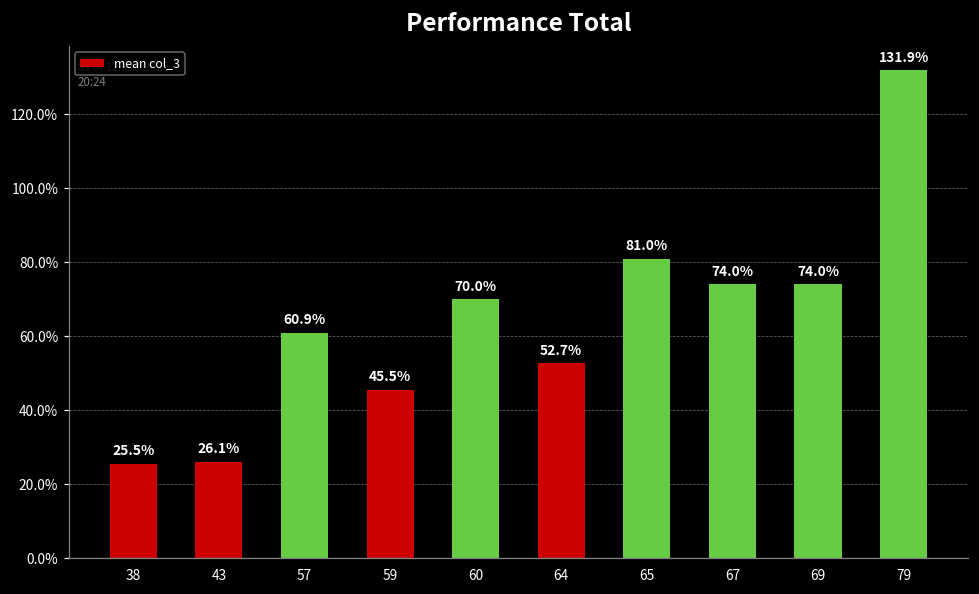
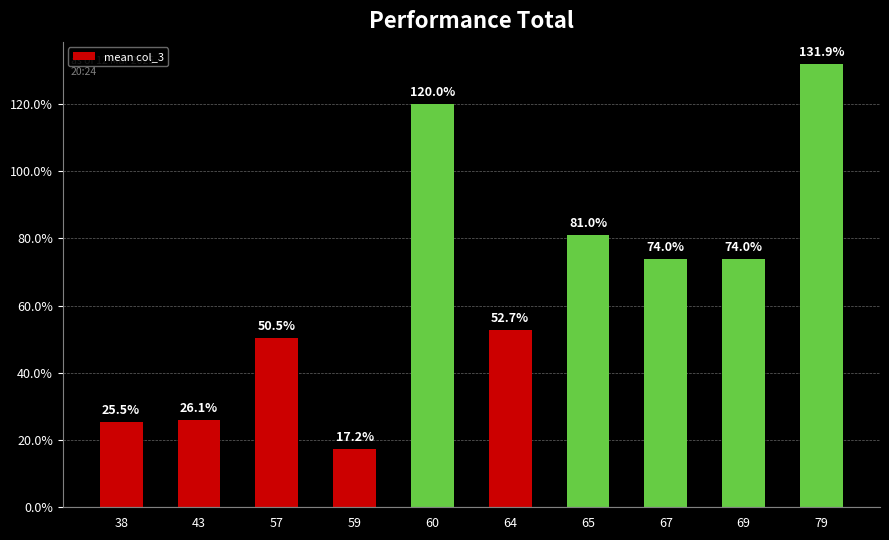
57: 60.9% -> 50.5%
59: 45.5% -> 17.2%
60: 70.0% -> 120.0%
